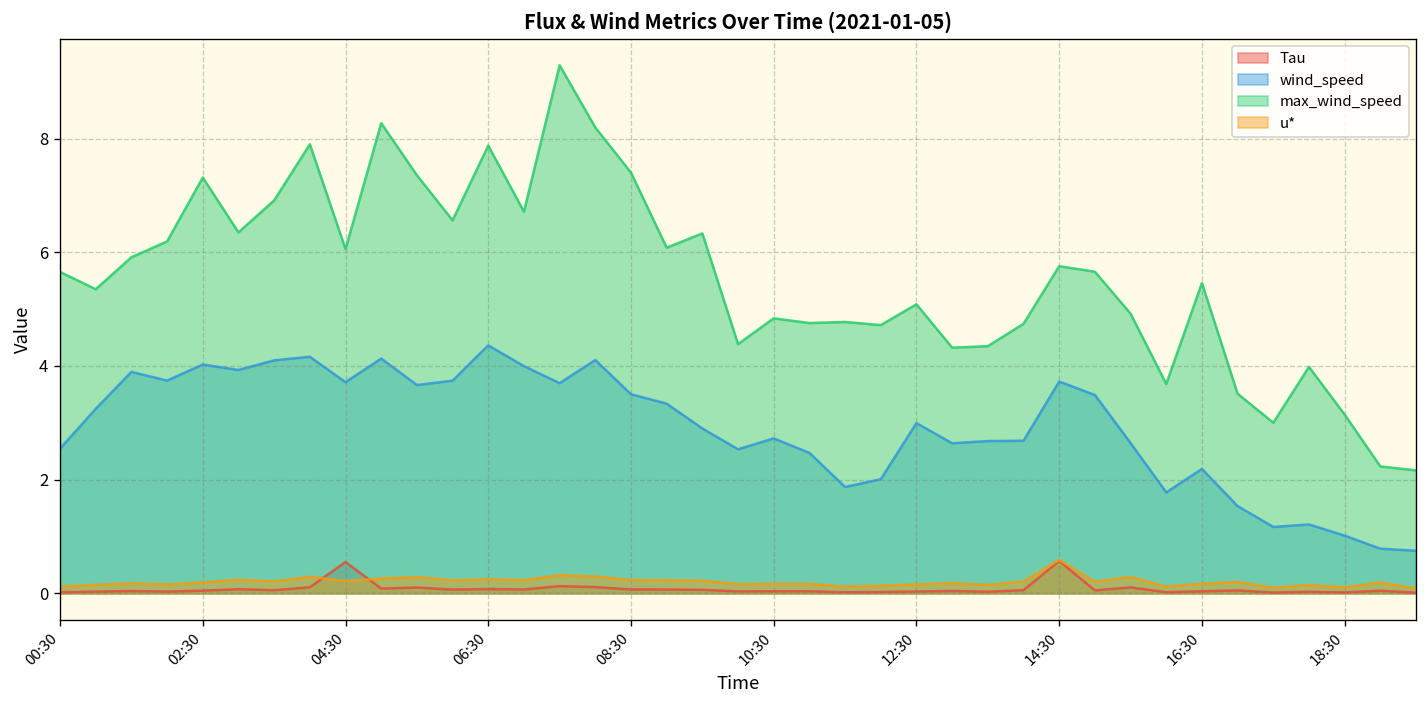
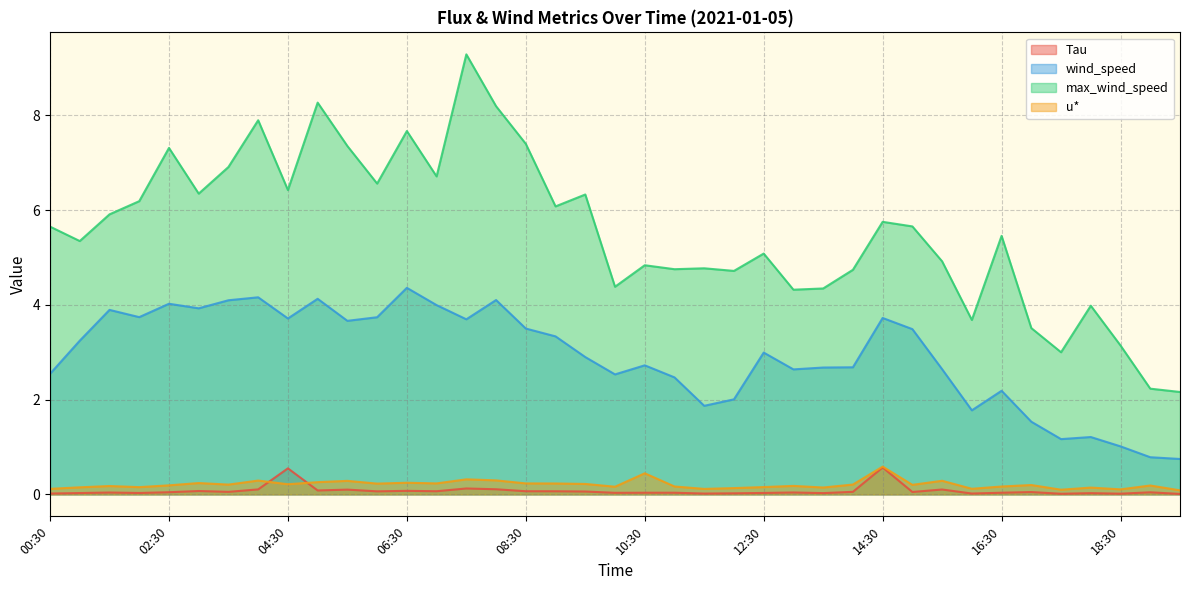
max_wind_speed, 04:30: 6.1 -> 6.4
max_wind_speed, 06:30: 7.9 -> 7.7
u*, 10:30: 0.2 -> 0.4
